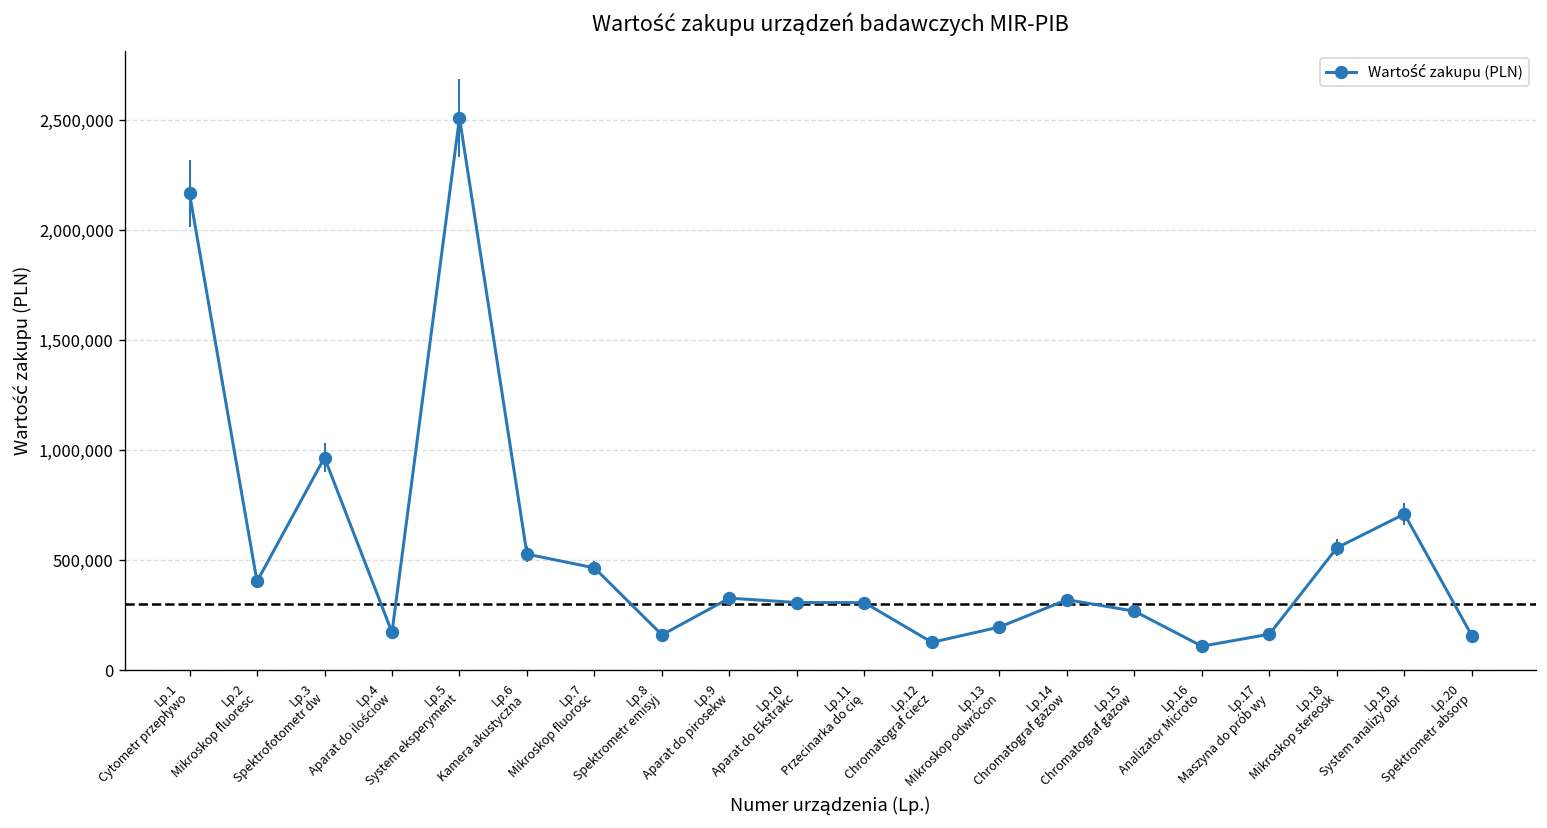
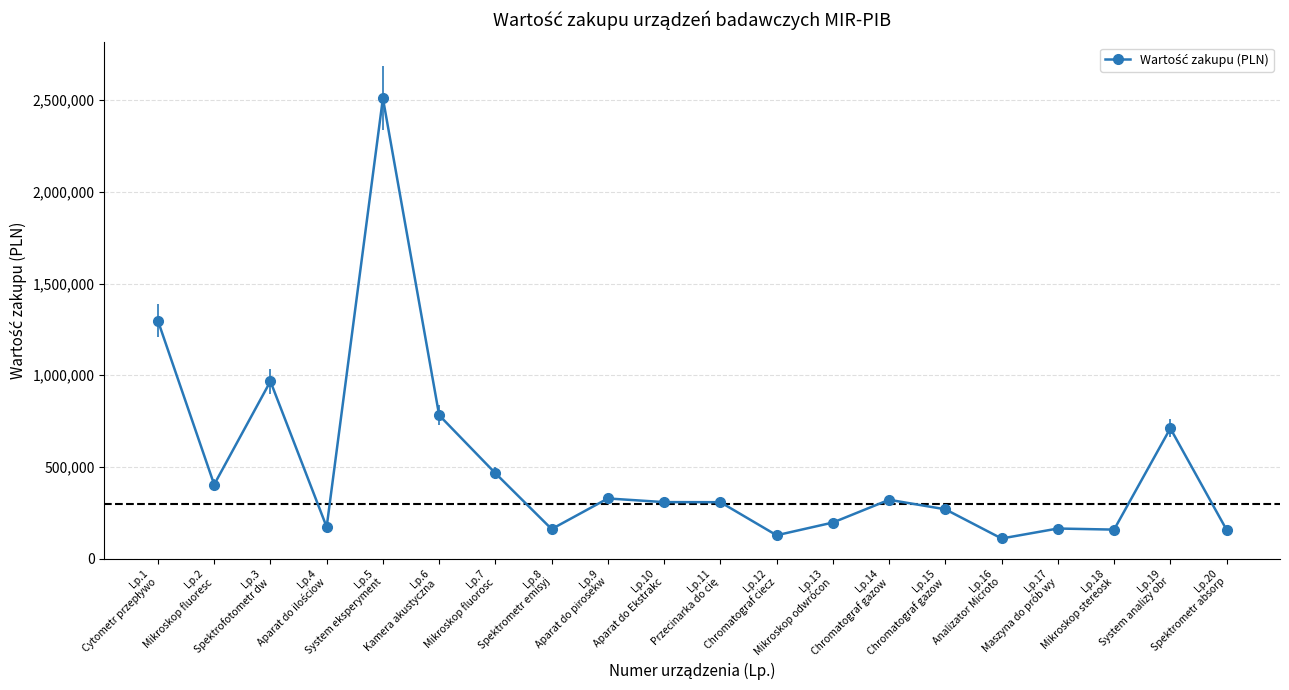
Lp.1 Cytometr przepływo: 2,170,000 -> 1,300,000
Lp.6 Kamera akustyczna: 530,000 -> 780,000
Lp.18 Mikroskop stereosk: 560,000 -> 160,000
